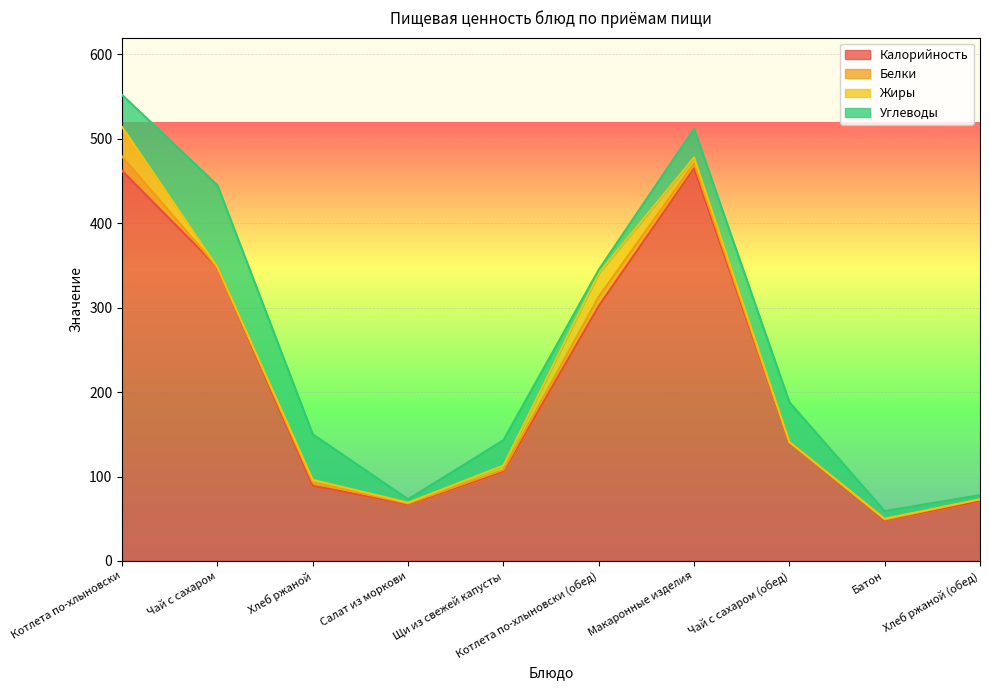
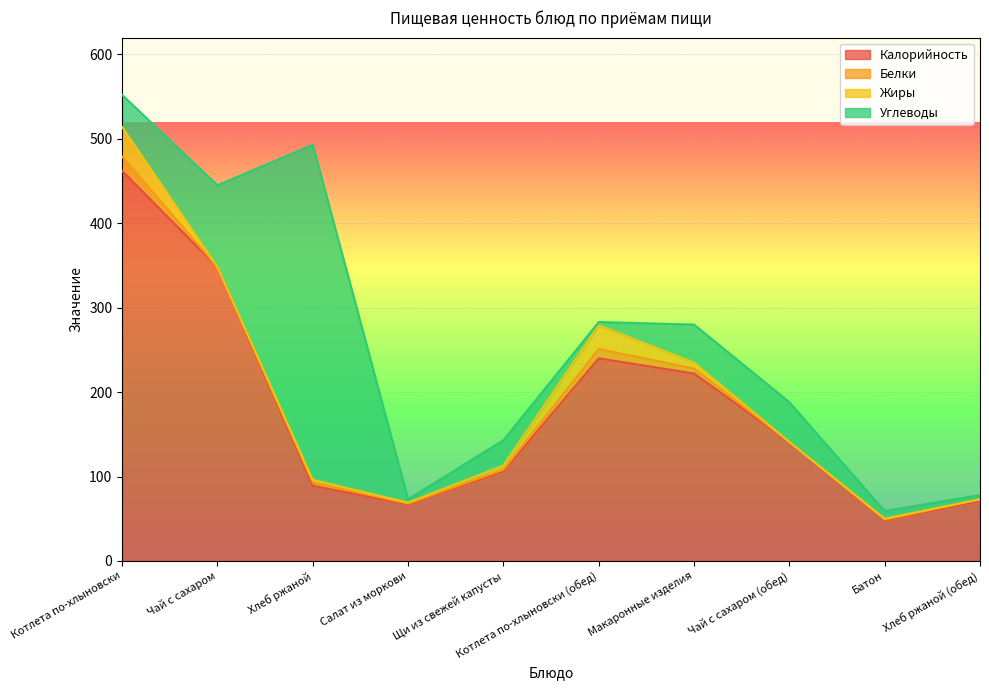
Углеводы, Хлеб ржаной: 50 -> 400
Калорийность, Котлета по-хлыновски (обед): 300 -> 240
Калорийность, Макаронные изделия: 470 -> 220
Углеводы, Макаронные изделия: 30 -> 50
